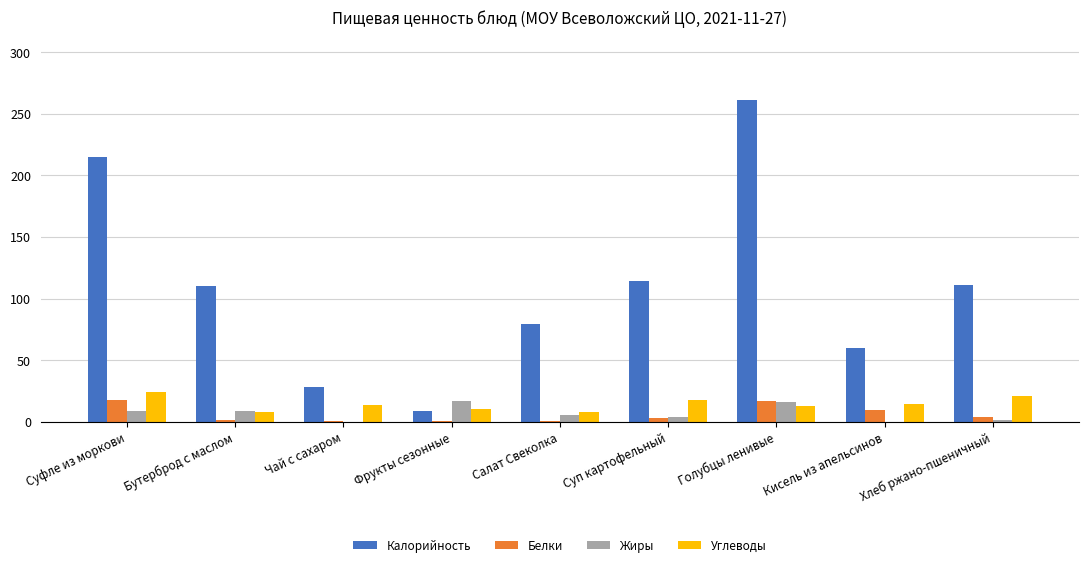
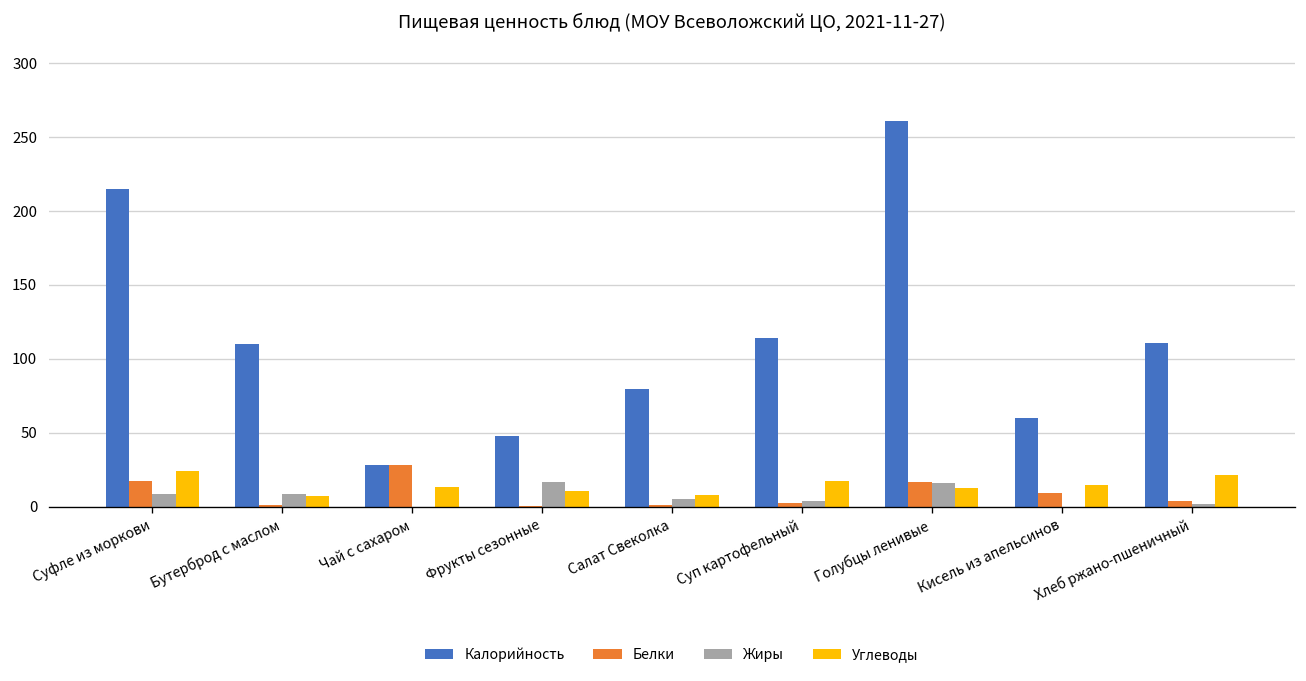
Белки, Чай с сахаром: 0 -> 28
Калорийность, Фрукты сезонные: 9 -> 48
